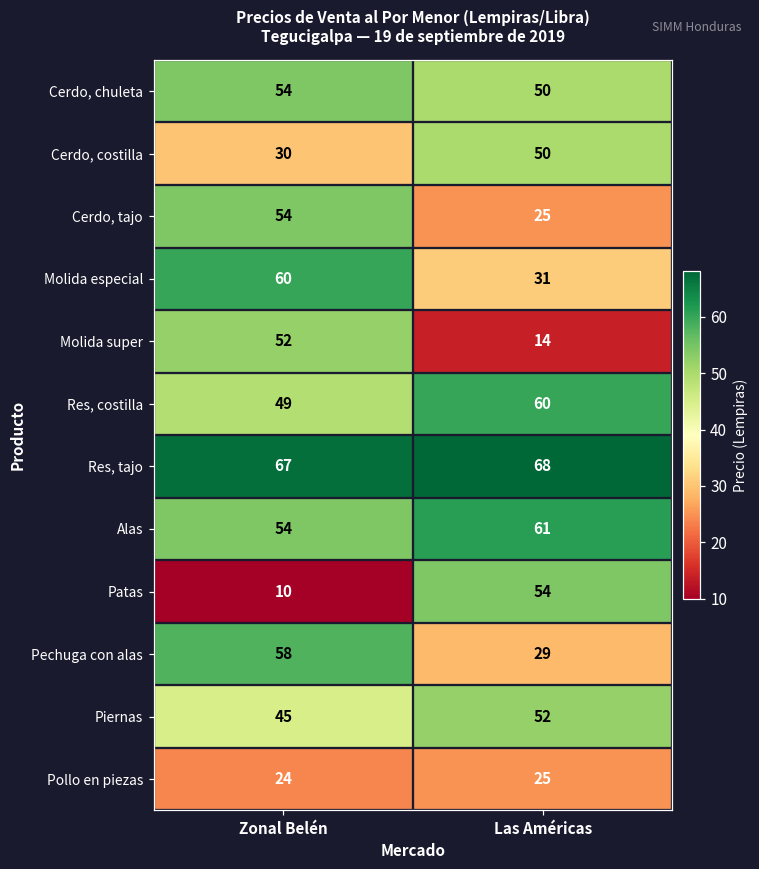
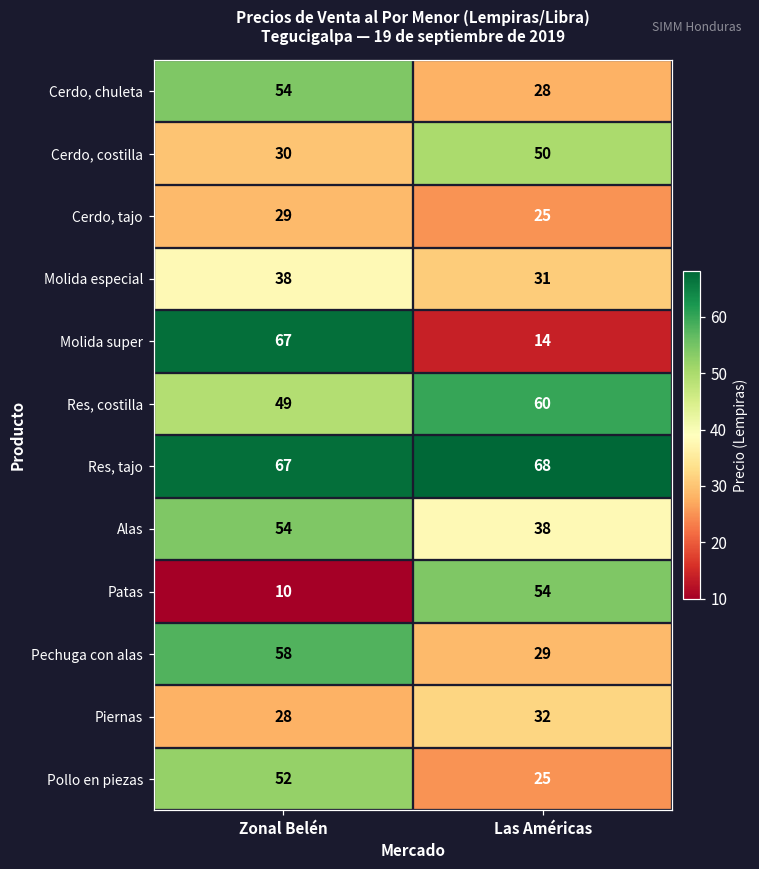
Cerdo, chuleta, Las Américas: 50 -> 28
Cerdo, tajo, Zonal Belén: 54 -> 29
Molida especial, Zonal Belén: 60 -> 38
Molida super, Zonal Belén: 52 -> 67
Alas, Las Américas: 61 -> 38
Piernas, Zonal Belén: 45 -> 28
Piernas, Las Américas: 52 -> 32
Pollo en piezas, Zonal Belén: 24 -> 52
